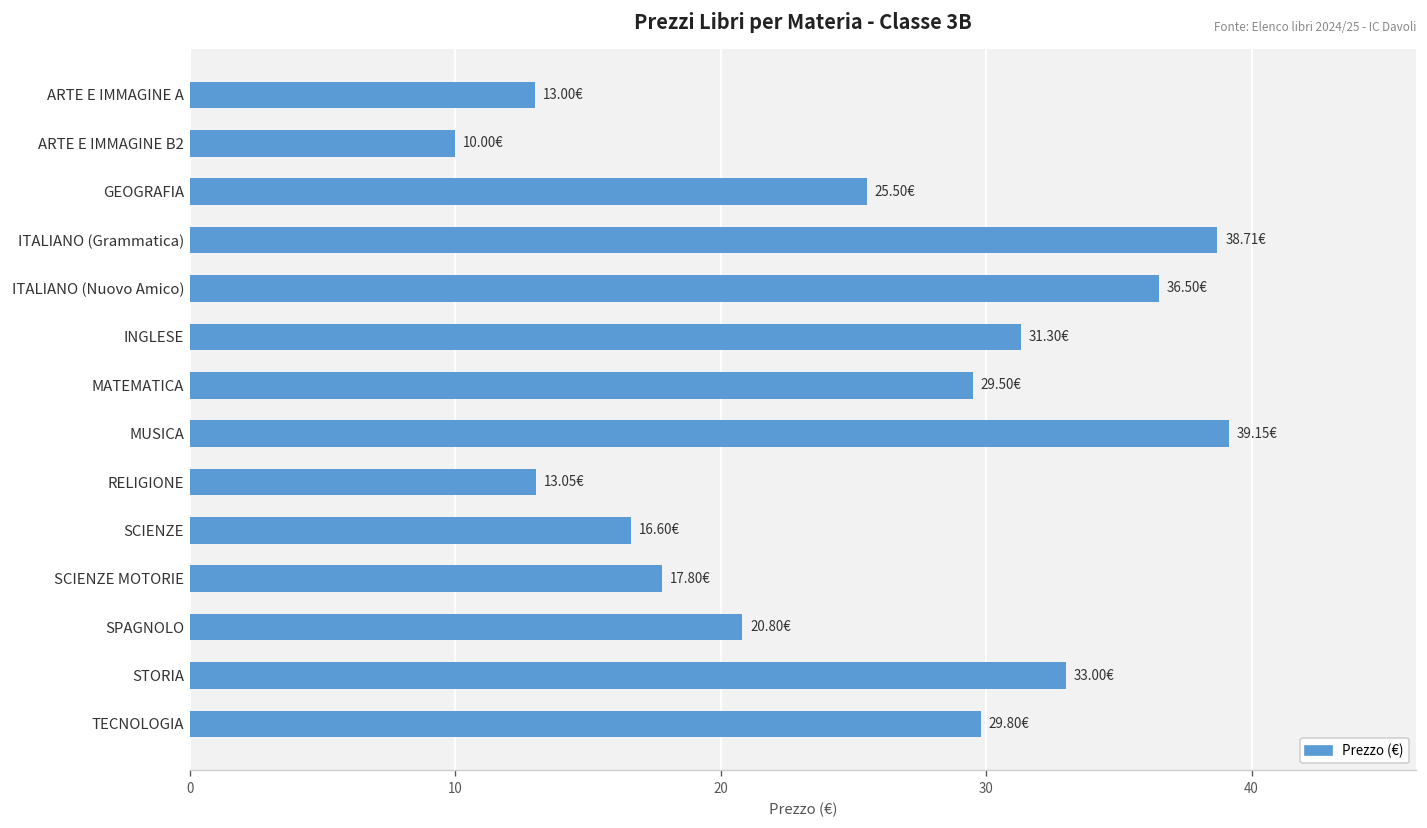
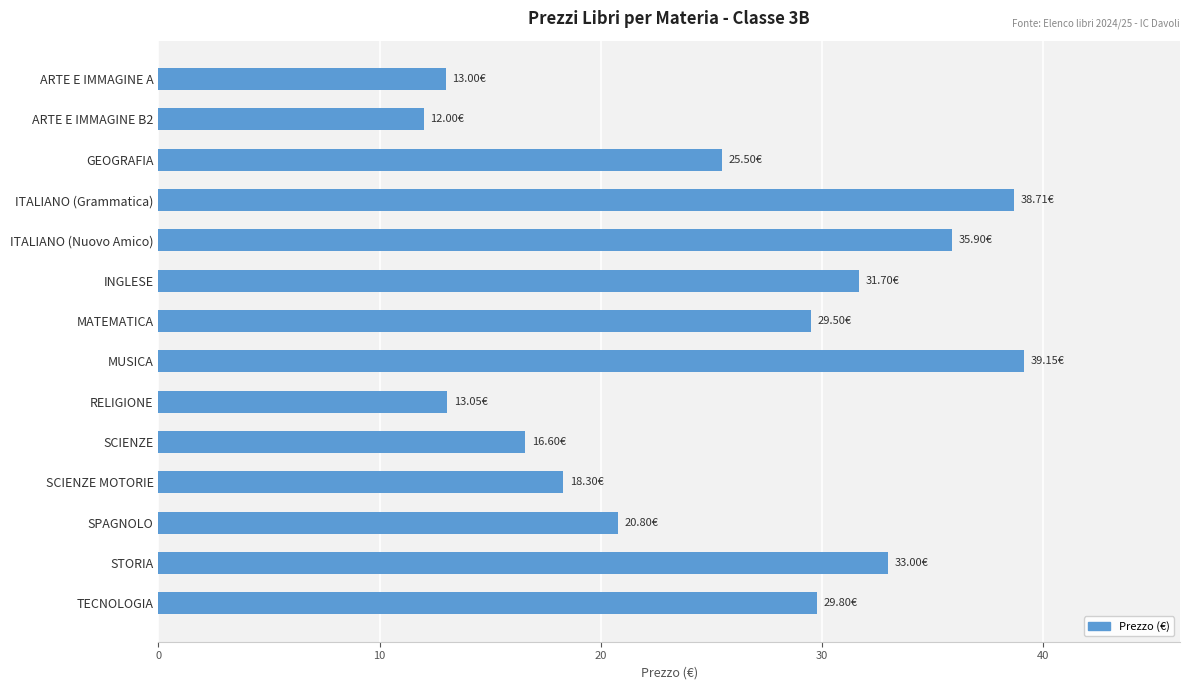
ARTE E IMMAGINE B2: 10.00€ -> 12.00€
ITALIANO (Nuovo Amico): 36.50€ -> 35.90€
INGLESE: 31.30€ -> 31.70€
SCIENZE MOTORIE: 17.80€ -> 18.30€
